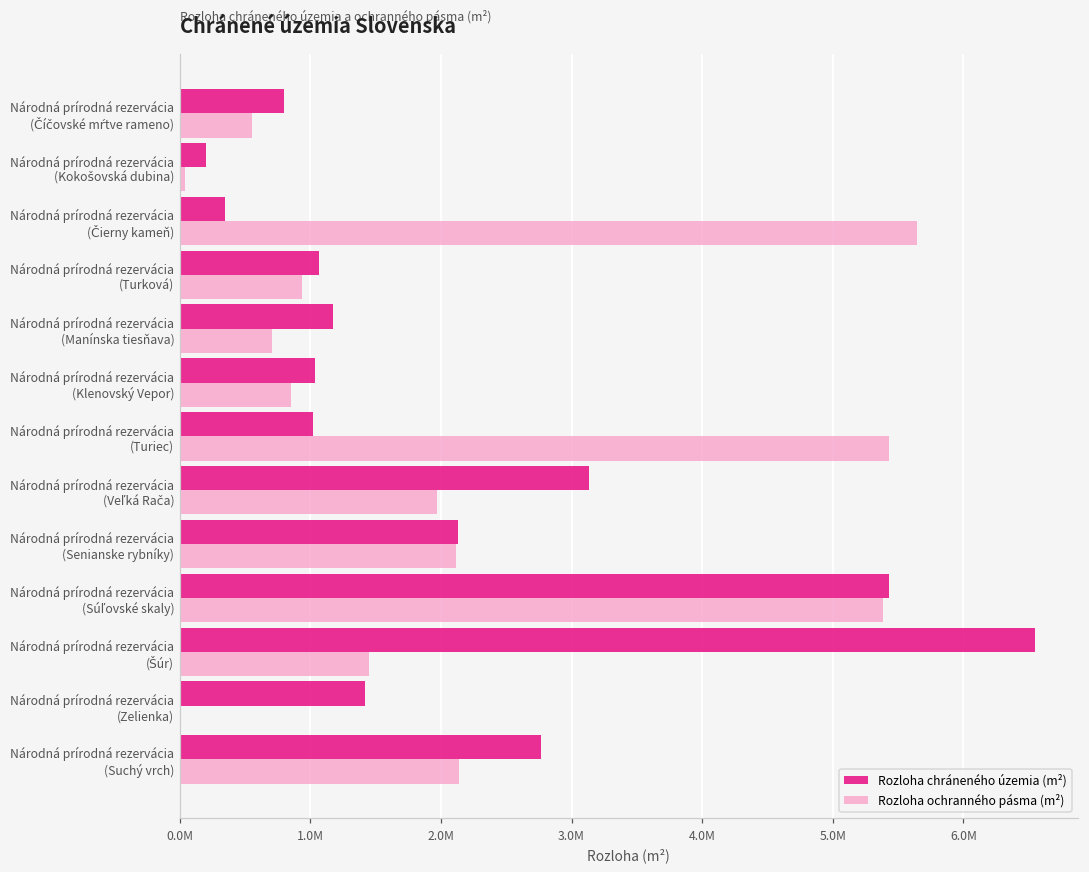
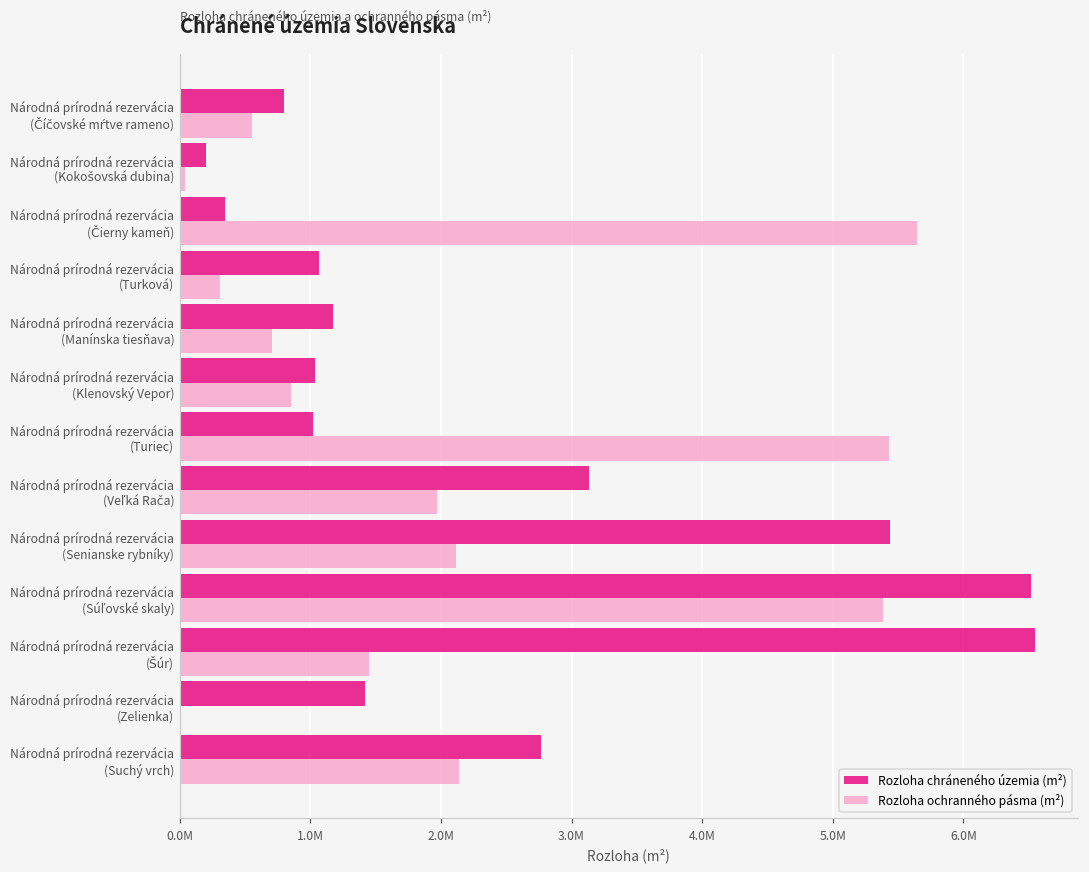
Rozloha ochranného pásma (m²), Národná prírodná rezervácia (Turková): 930000 -> 310000
Rozloha chráneného územia (m²), Národná prírodná rezervácia (Senianske rybníky): 2130000 -> 5440000
Rozloha chráneného územia (m²), Národná prírodná rezervácia (Súľovské skaly): 5430000 -> 6520000
